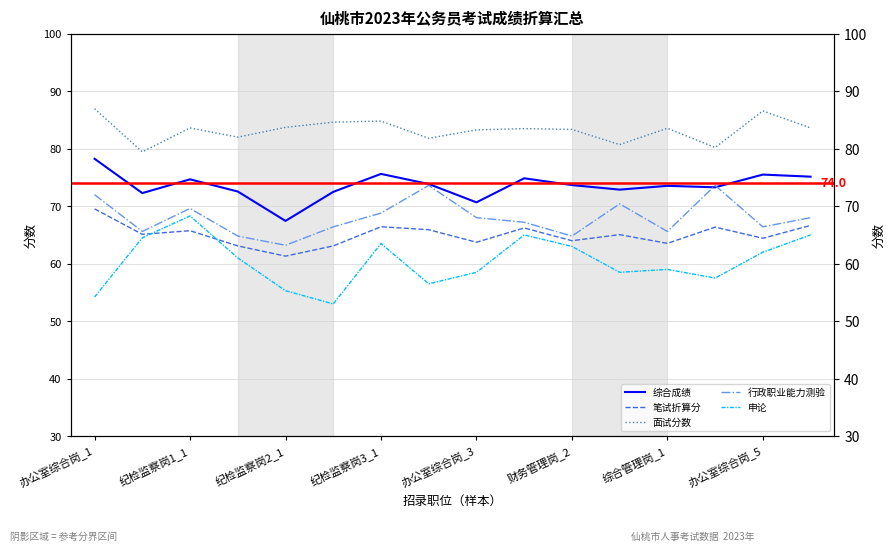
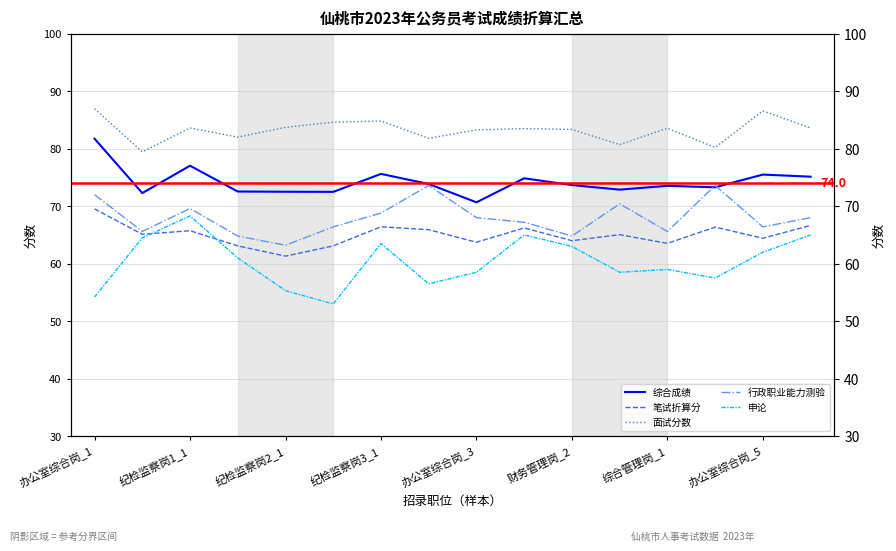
综合成绩, 办公室综合岗_1: 78 -> 82
综合成绩, 纪检监察岗1_1: 75 -> 77
综合成绩, 纪检监察岗2_1: 67 -> 73
